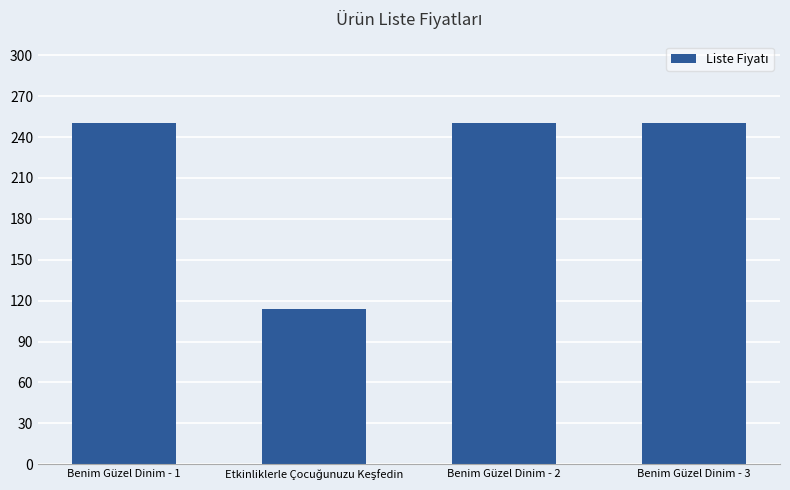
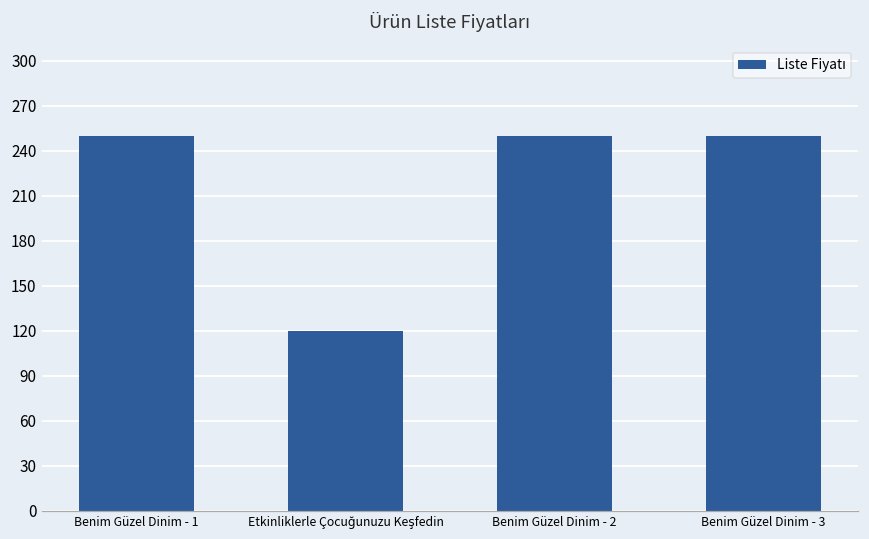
Etkinliklerle Çocuğunuzu Keşfedin: 114 -> 120
